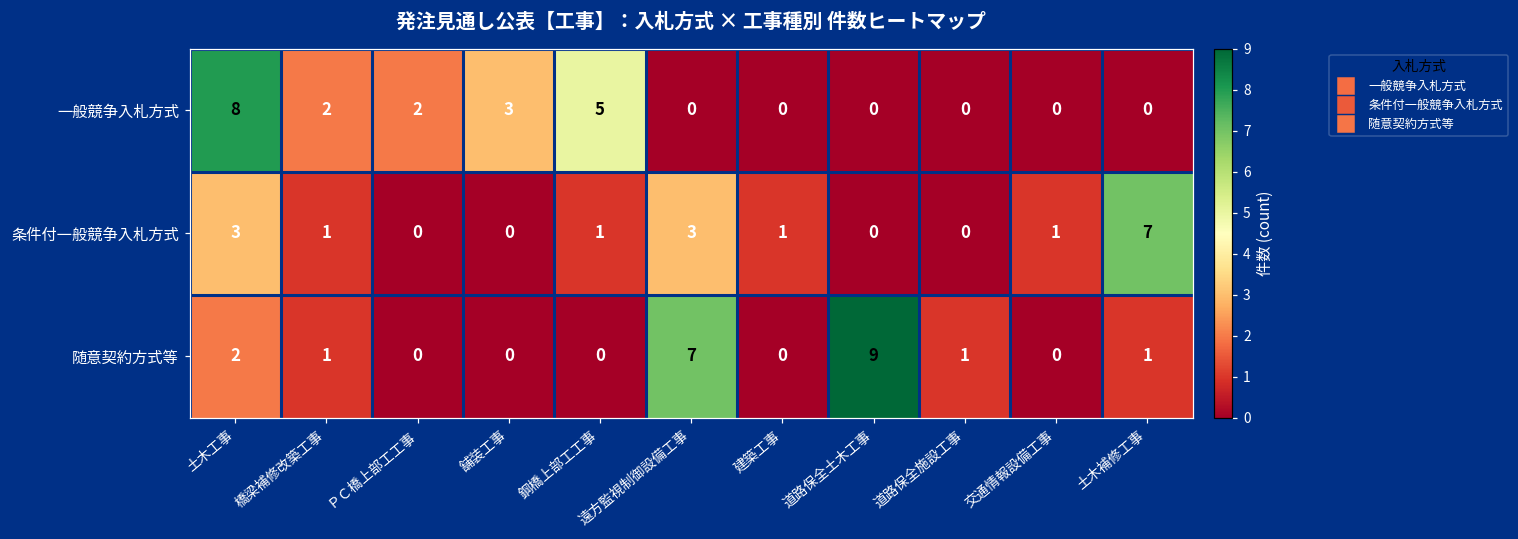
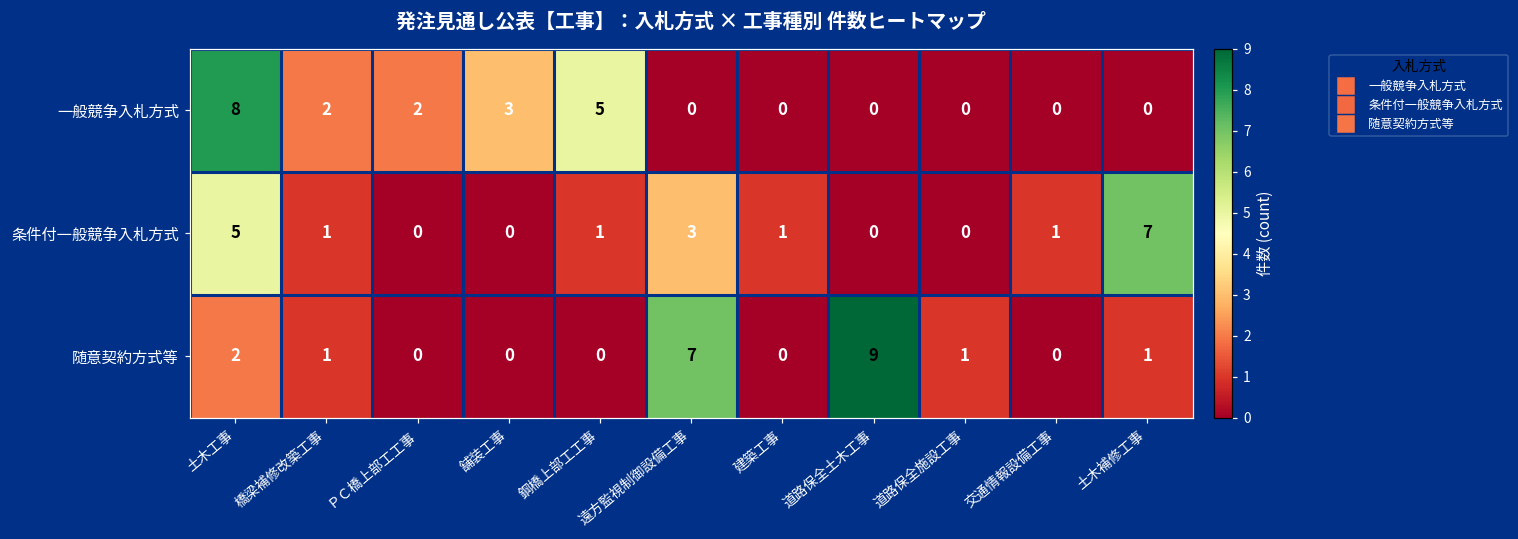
条件付一般競争入札方式, 土木工事: 3 -> 5
